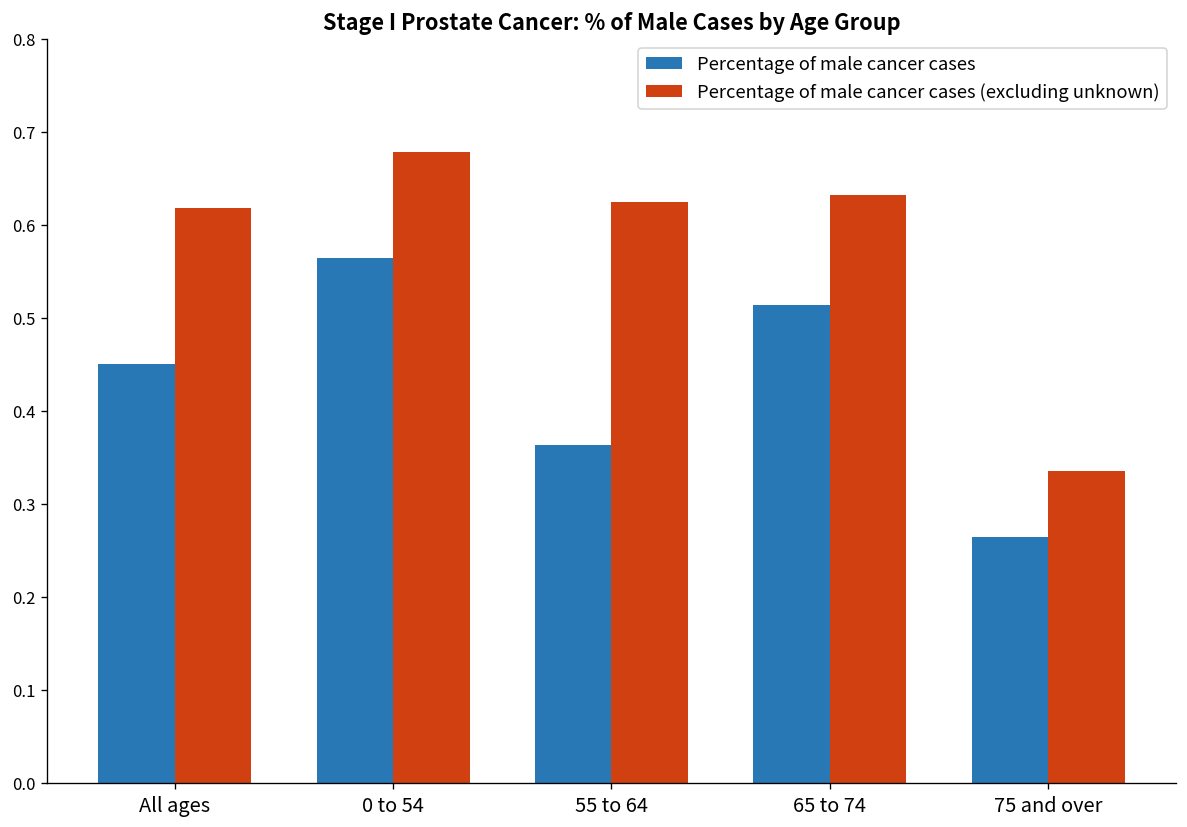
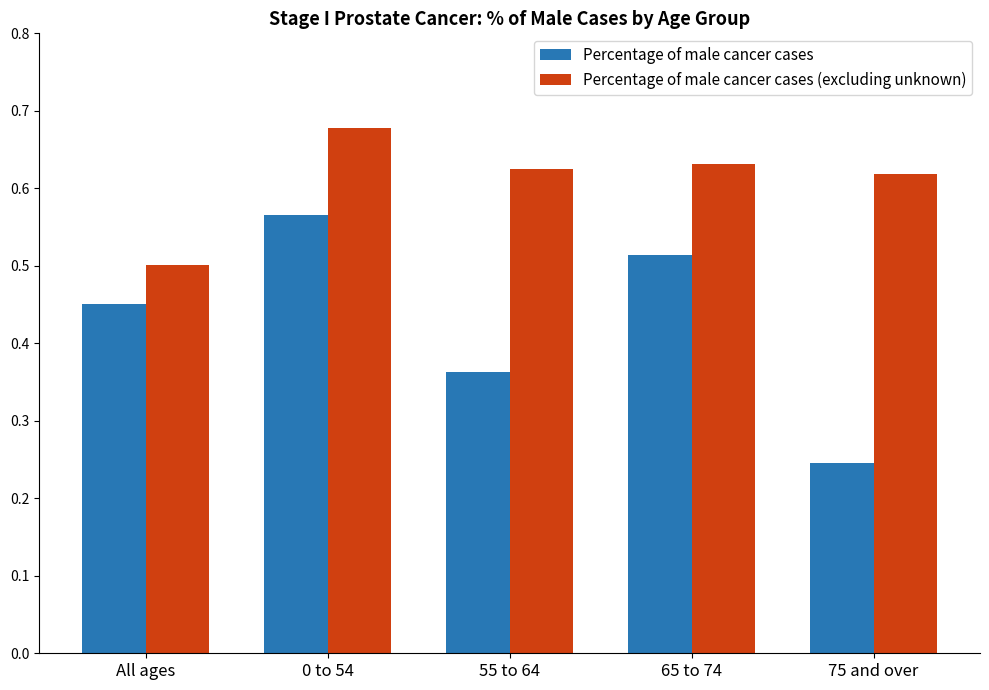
Percentage of male cancer cases (excluding unknown), All ages: 0.62 -> 0.50
Percentage of male cancer cases, 75 and over: 0.26 -> 0.25
Percentage of male cancer cases (excluding unknown), 75 and over: 0.34 -> 0.62
